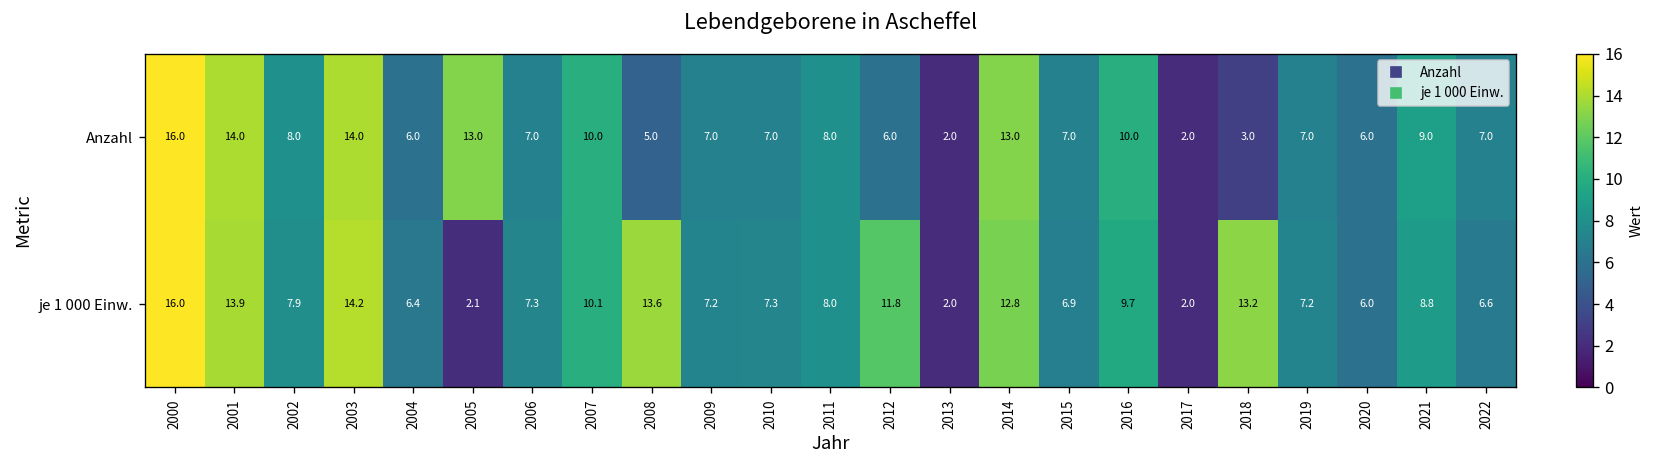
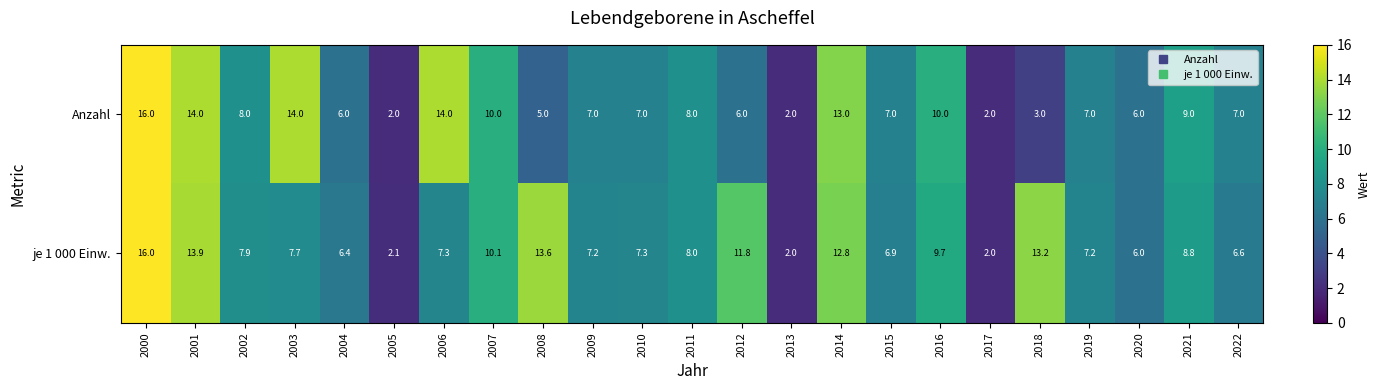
Anzahl, 2005: 13.0 -> 2.0
Anzahl, 2006: 7.0 -> 14.0
je 1 000 Einw., 2003: 14.2 -> 7.7
